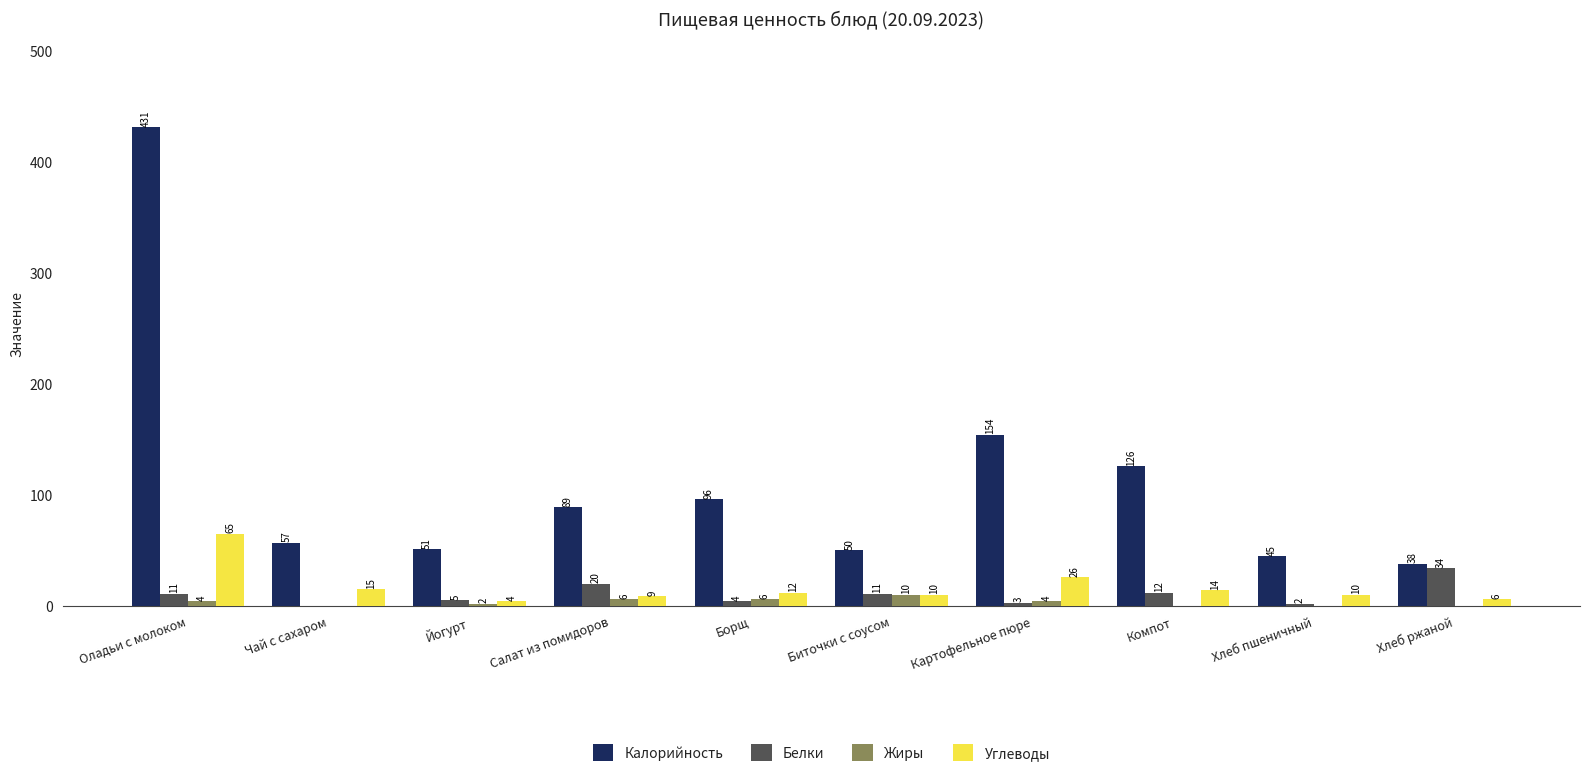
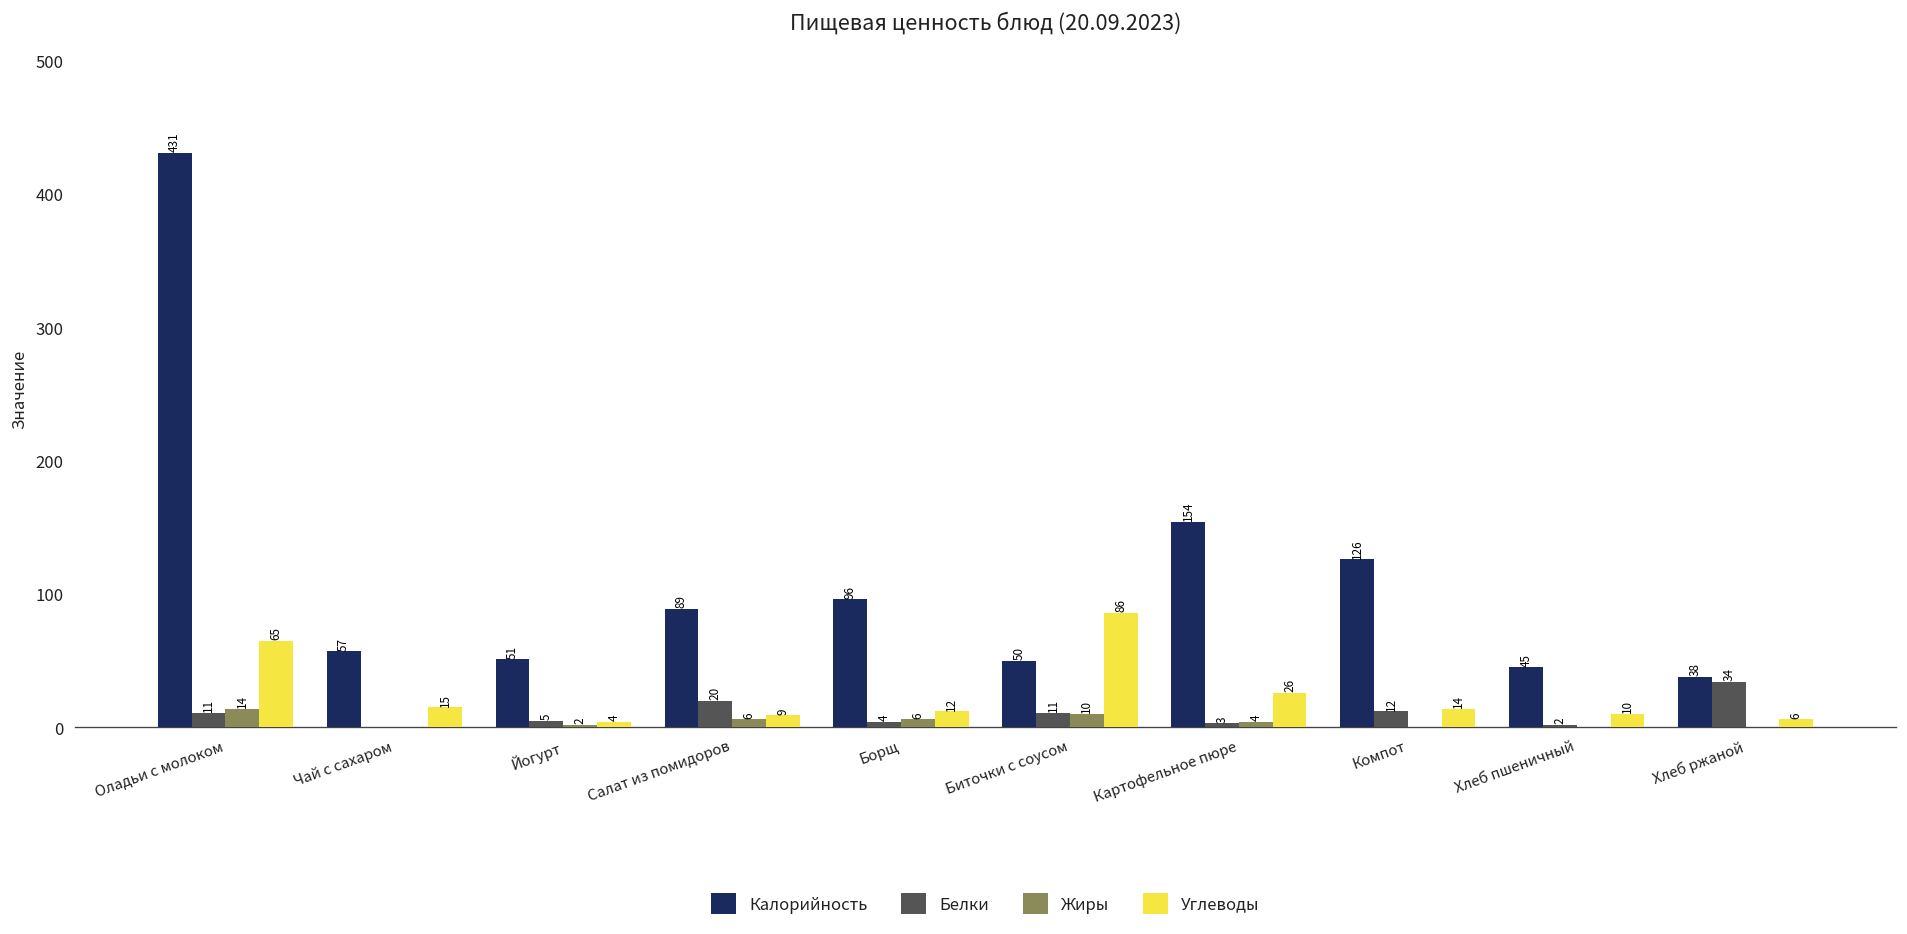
Жиры, Оладьи с молоком: 4 -> 14
Углеводы, Биточки с соусом: 10 -> 86
